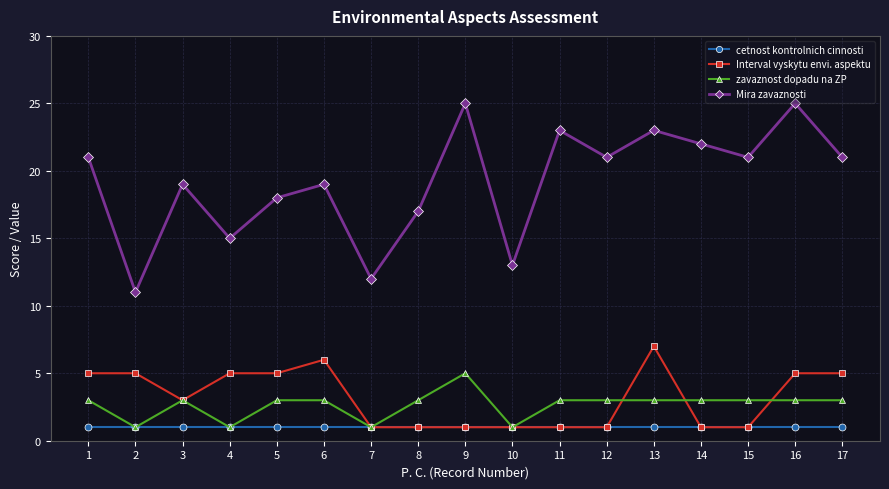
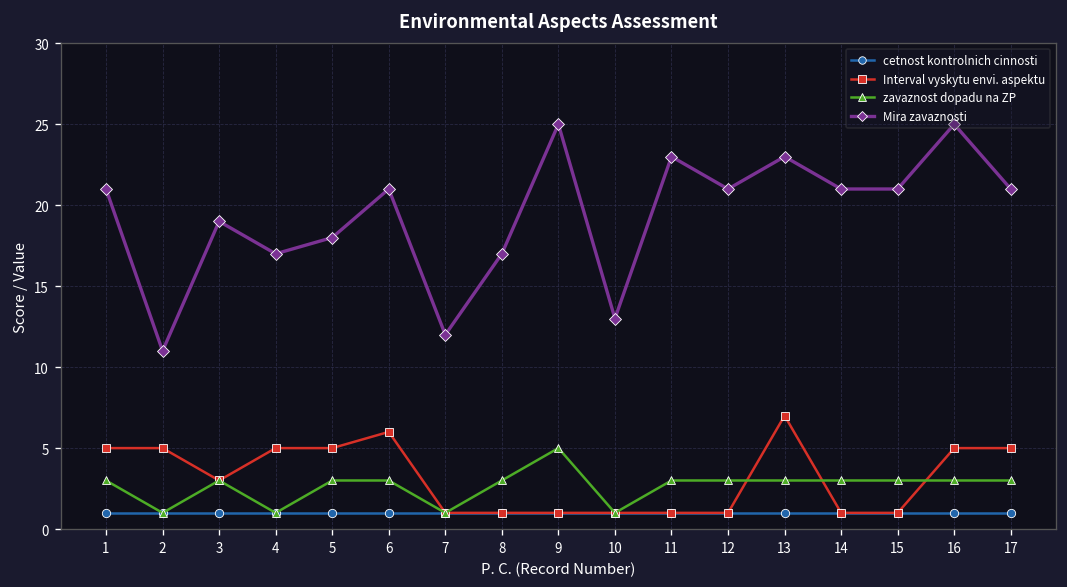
Mira zavaznosti, 4: 15 -> 17
Mira zavaznosti, 6: 19 -> 21
Mira zavaznosti, 14: 22 -> 21
